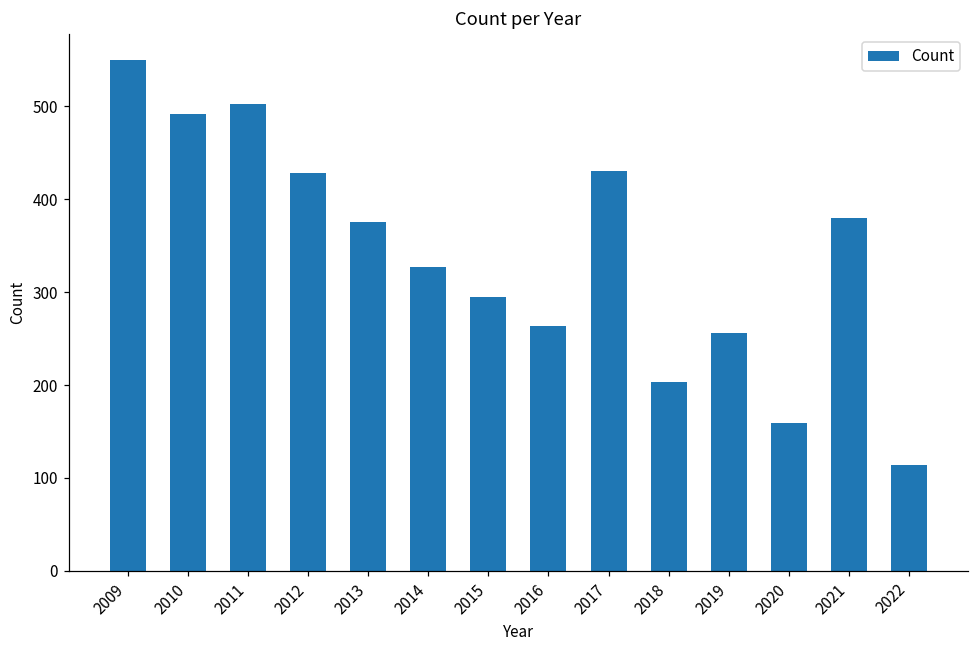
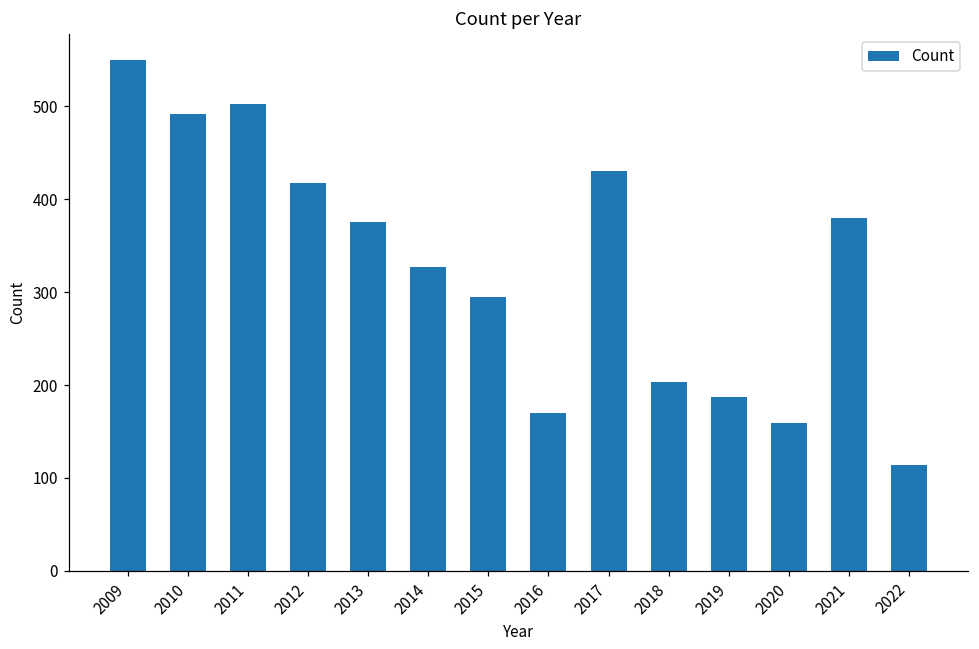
2012: 430 -> 420
2016: 260 -> 170
2019: 260 -> 190
